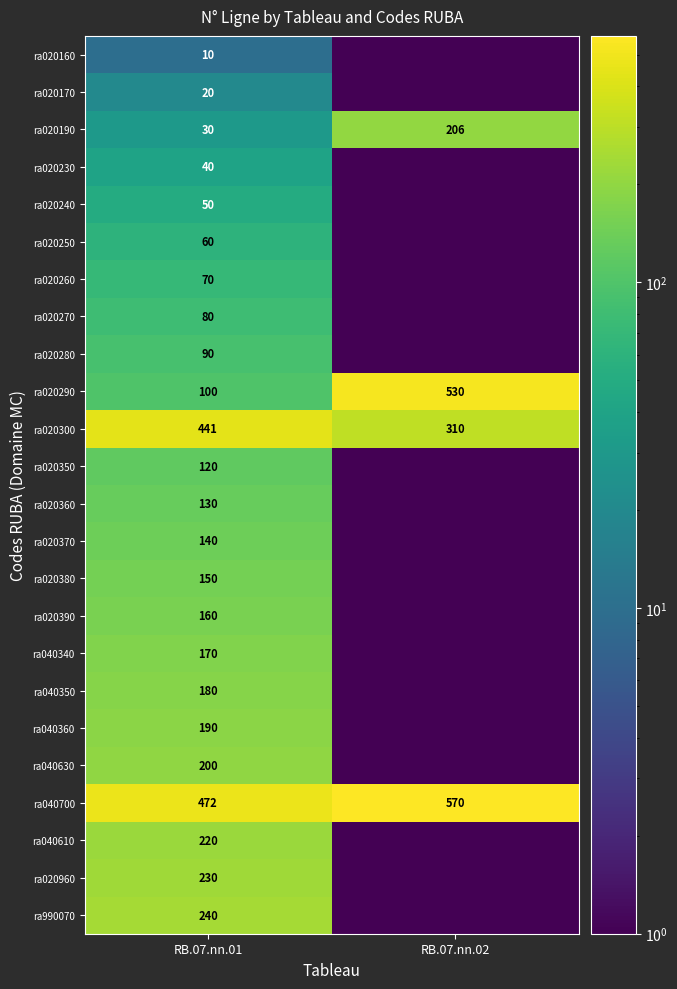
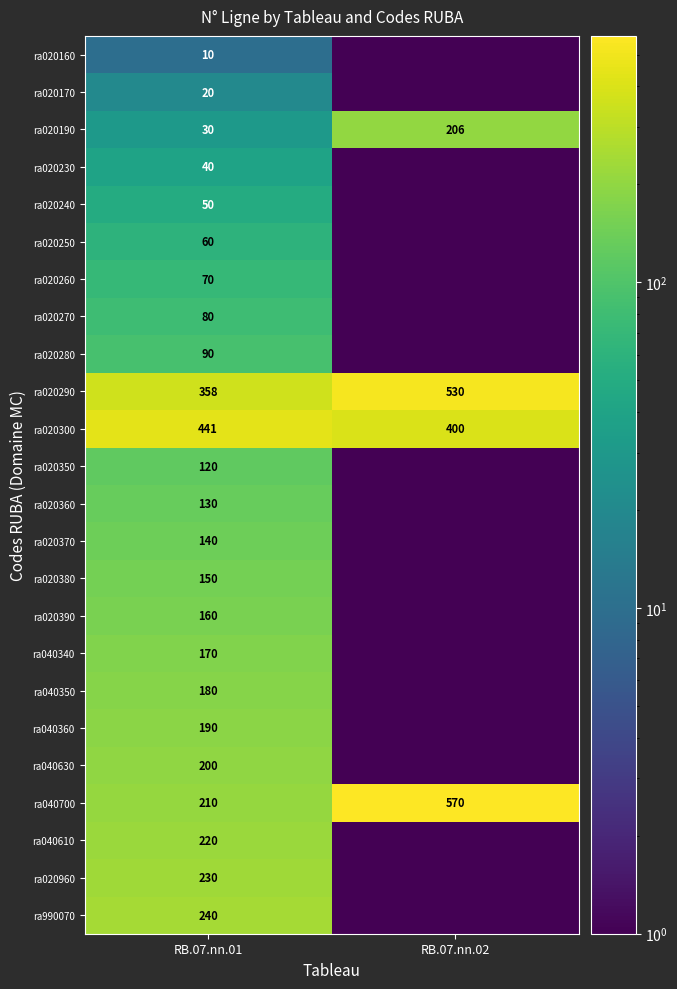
ra020290, RB.07.nn.01: 100 -> 358
ra020300, RB.07.nn.02: 310 -> 400
ra040700, RB.07.nn.01: 472 -> 210
